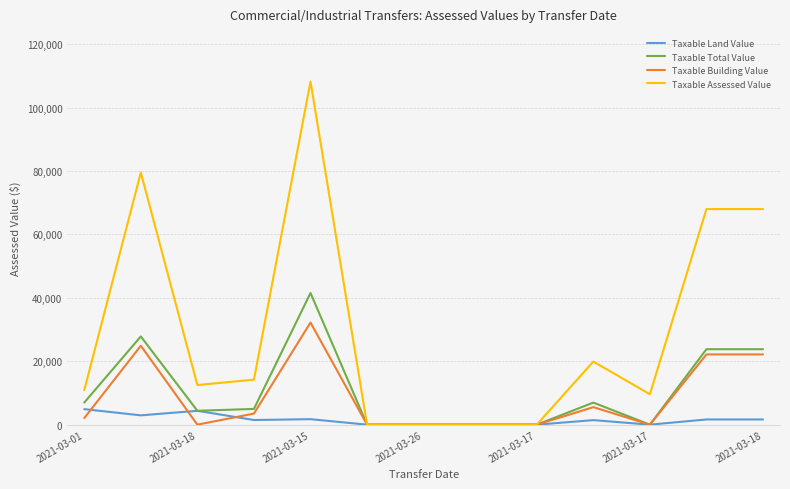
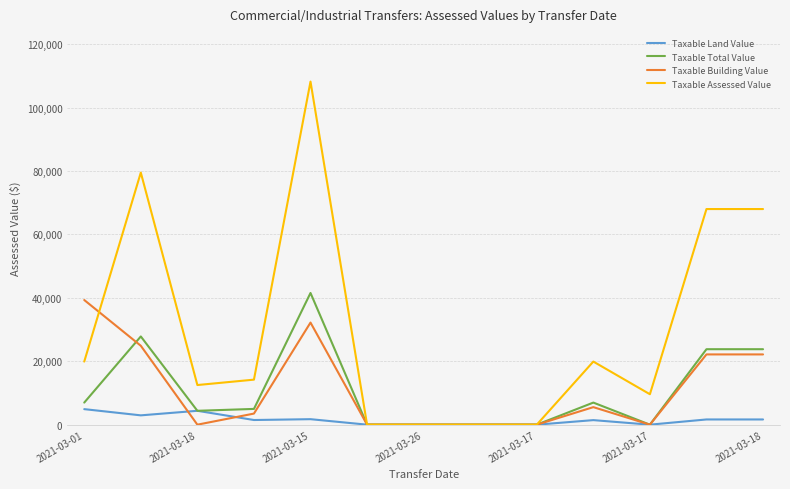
Taxable Building Value, 2021-03-01: 2,000 -> 39,000
Taxable Assessed Value, 2021-03-01: 11,000 -> 20,000
